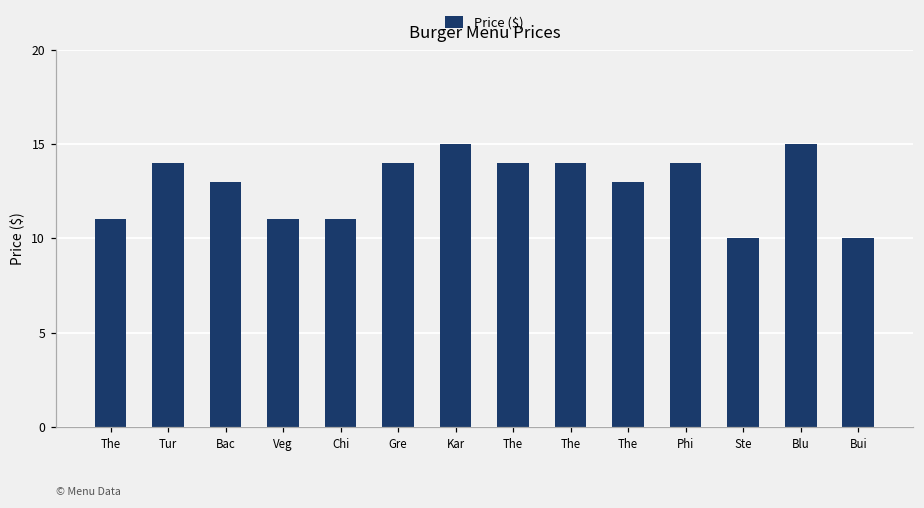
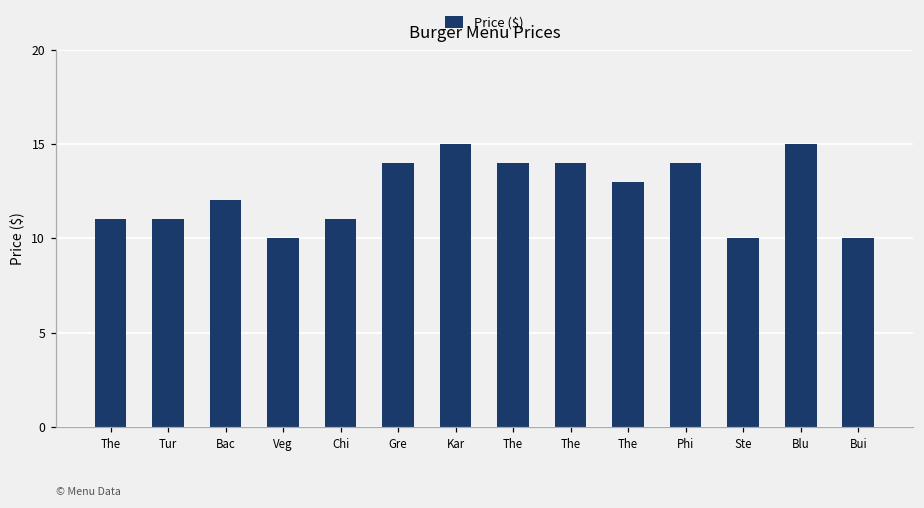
Tur: 14 -> 11
Bac: 13 -> 12
Veg: 11 -> 10
